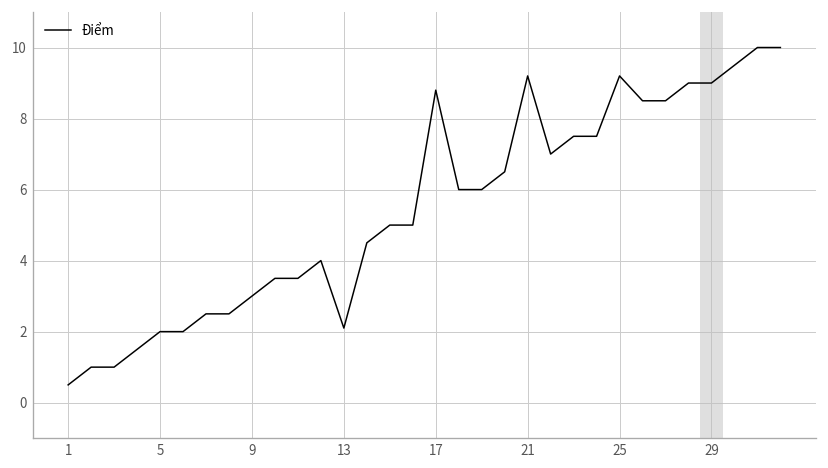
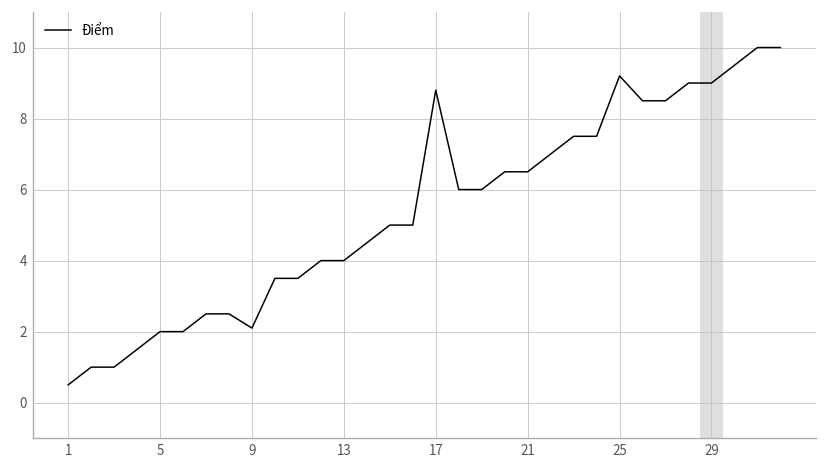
9: 3.0 -> 2.1
13: 2.1 -> 4.0
21: 9.2 -> 6.5
